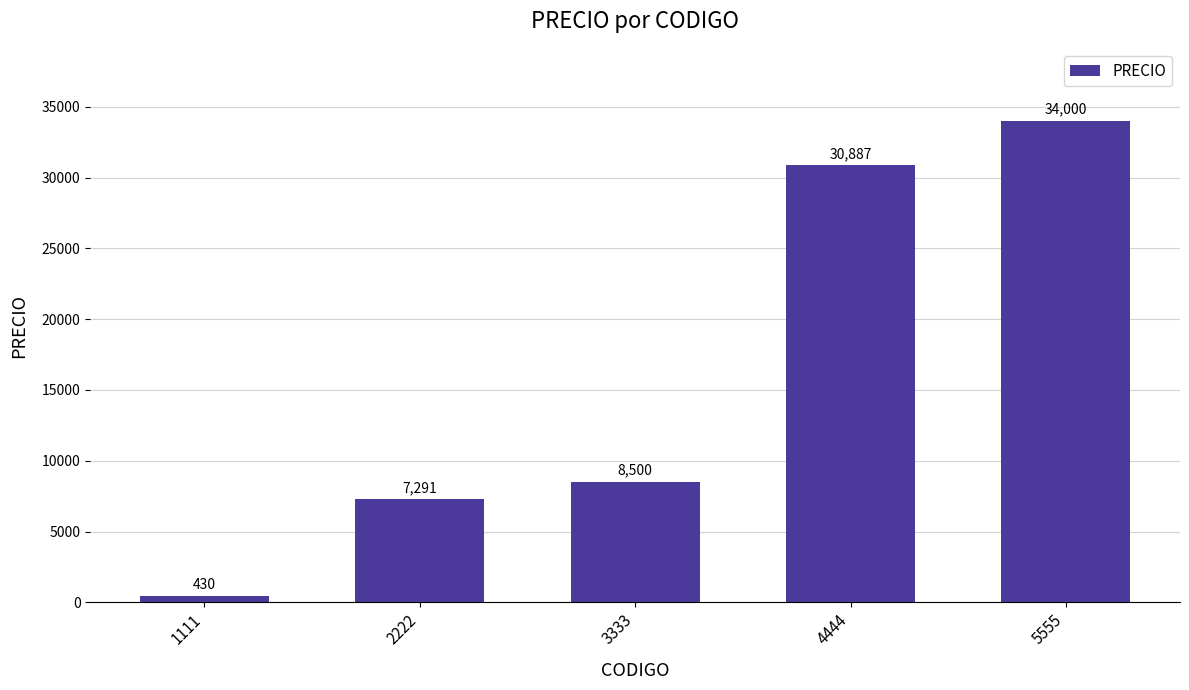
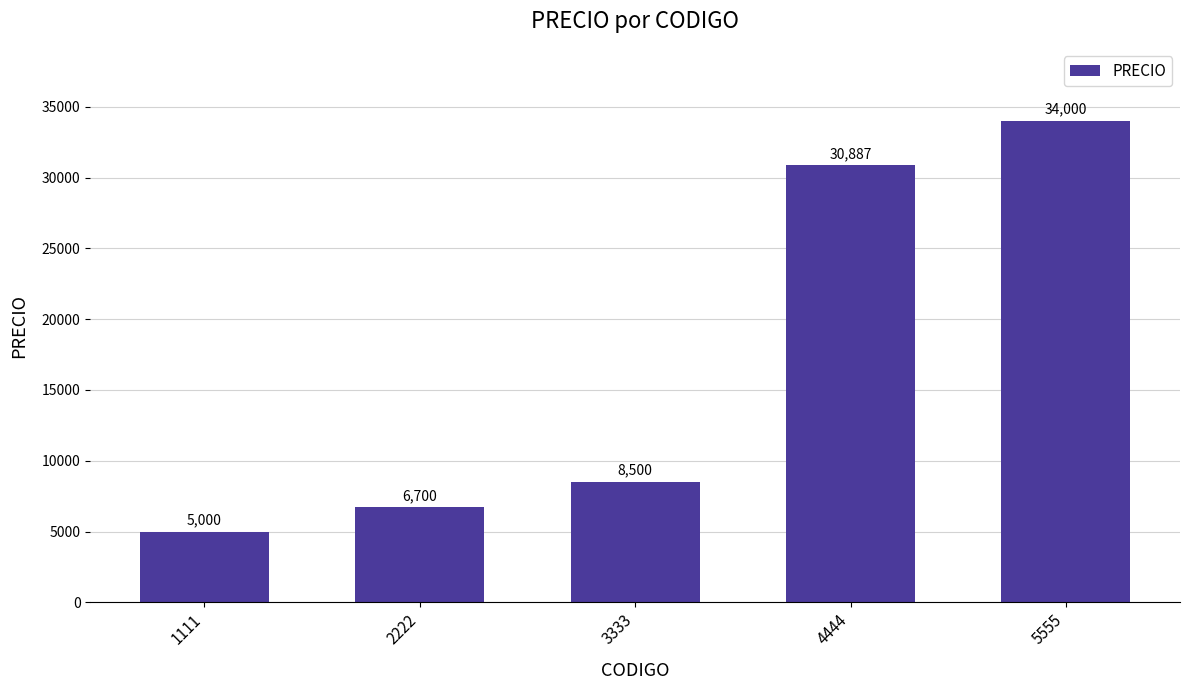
1111: 430 -> 5,000
2222: 7,291 -> 6,700
